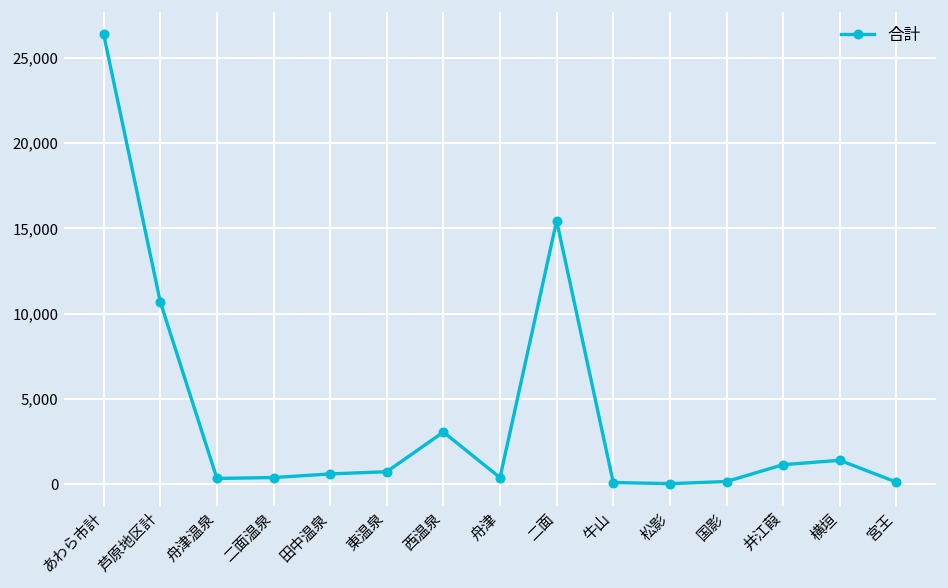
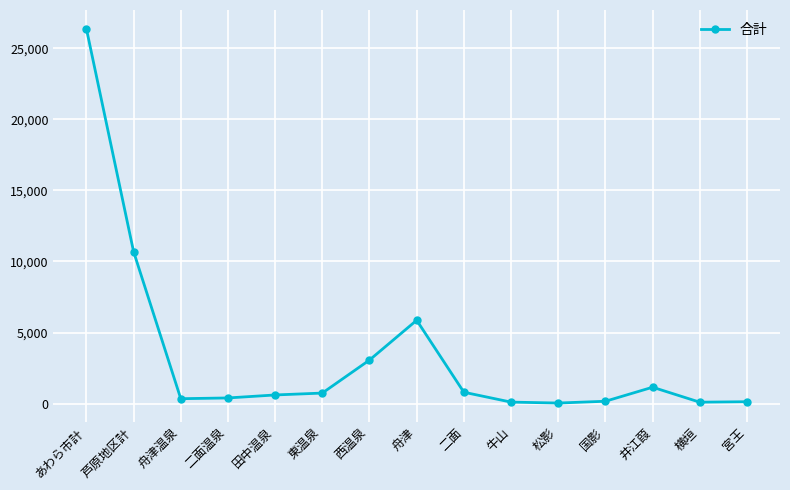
舟津: 400 -> 5,900
二面: 15,400 -> 800
横垣: 1,400 -> 100
